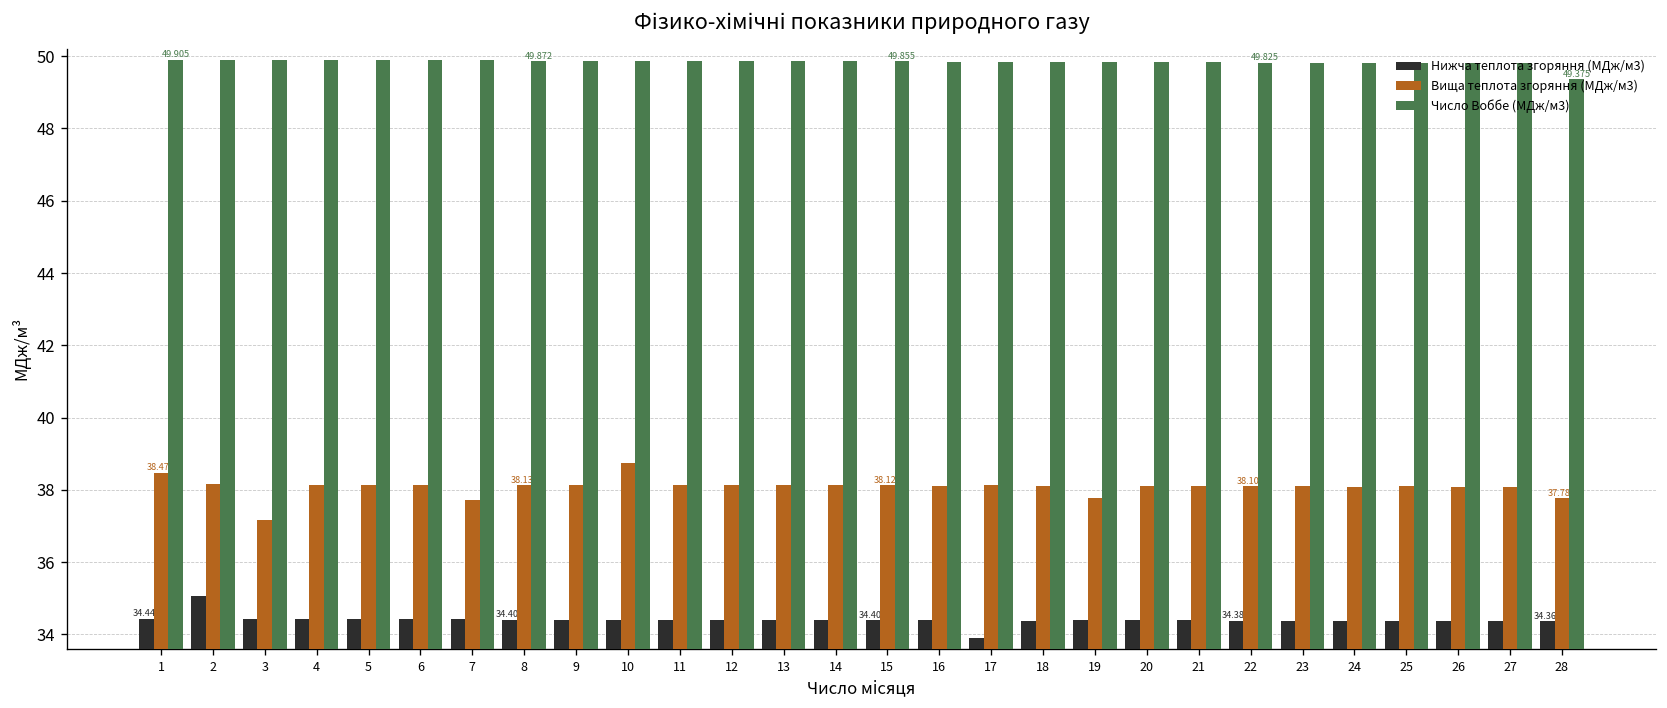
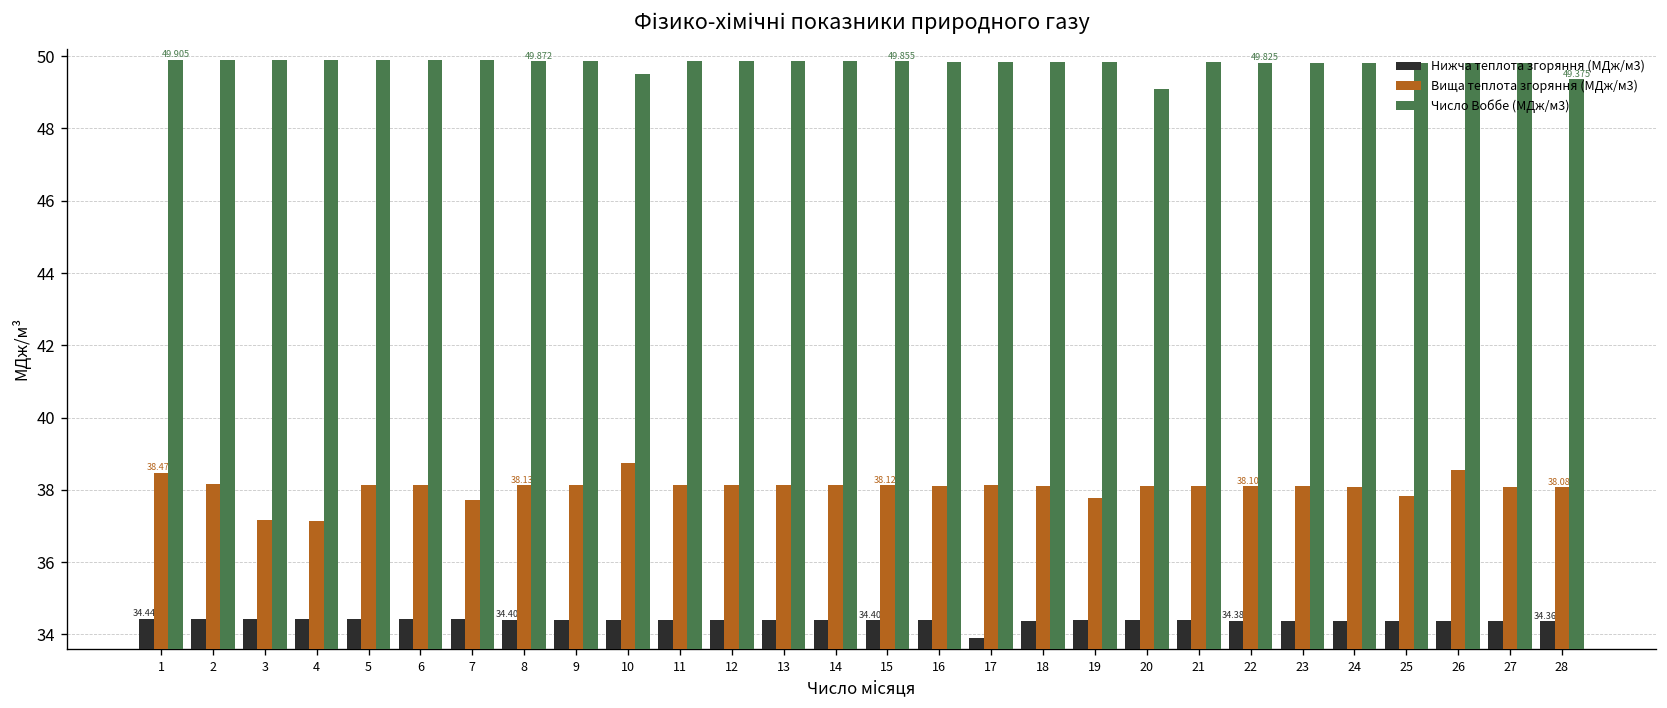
Нижча теплота згоряння (МДж/м3), 2: 35.1 -> 34.4
Вища теплота згоряння (МДж/м3), 4: 38.1 -> 37.1
Число Воббе (МДж/м3), 10: 49.9 -> 49.5
Число Воббе (МДж/м3), 20: 49.8 -> 49.1
Вища теплота згоряння (МДж/м3), 25: 38.1 -> 37.8
Вища теплота згоряння (МДж/м3), 26: 38.1 -> 38.5
Вища теплота згоряння (МДж/м3), 28: 37.780 -> 38.085
